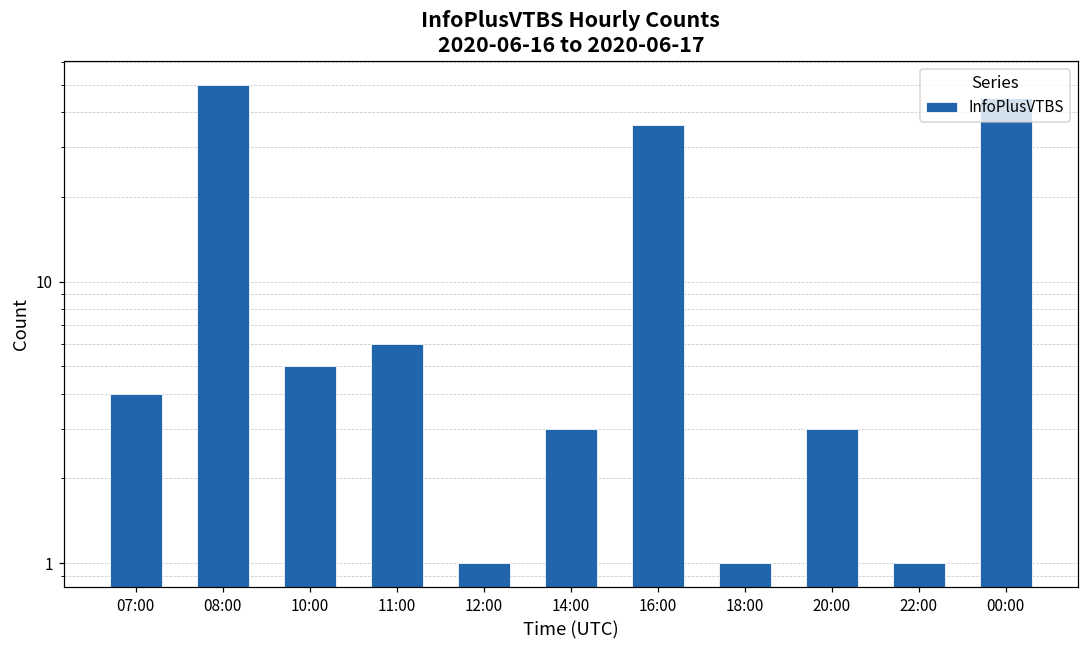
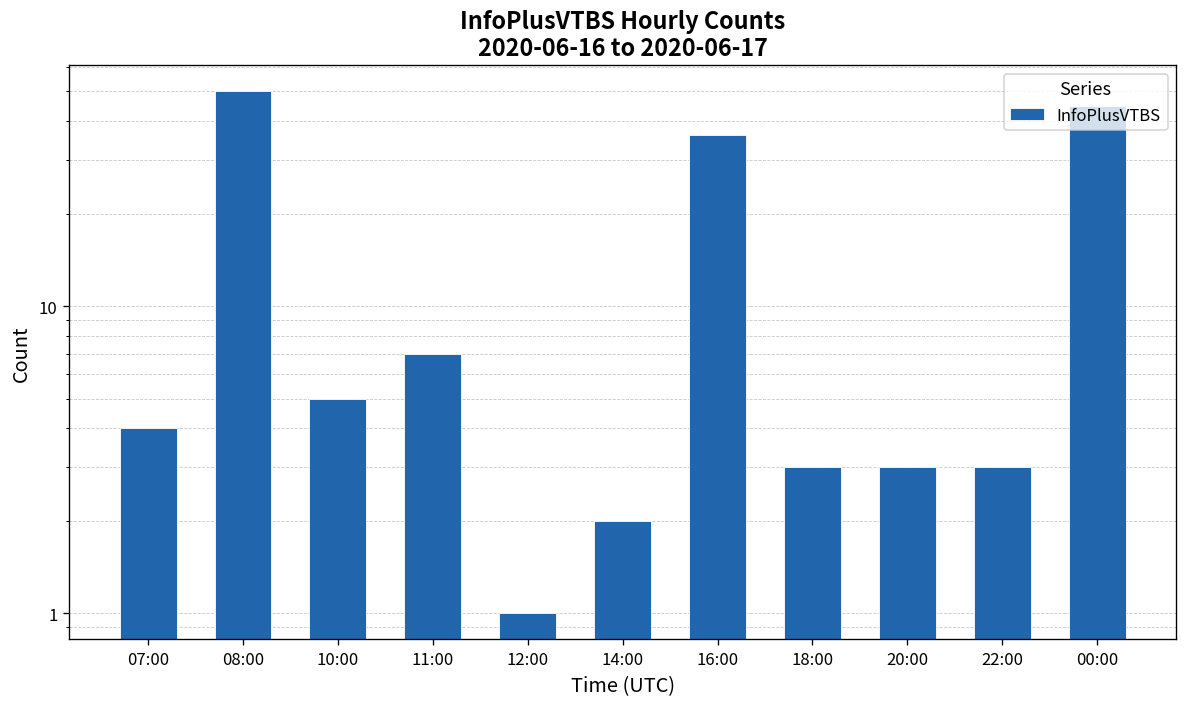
11:00: 6 -> 7
14:00: 3 -> 2
18:00: 1 -> 3
22:00: 1 -> 3
